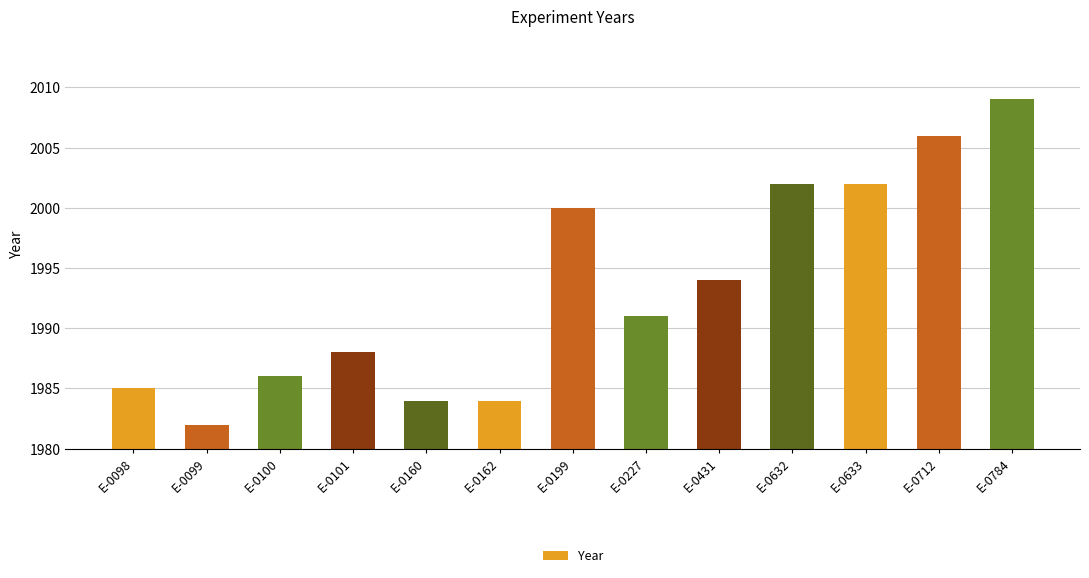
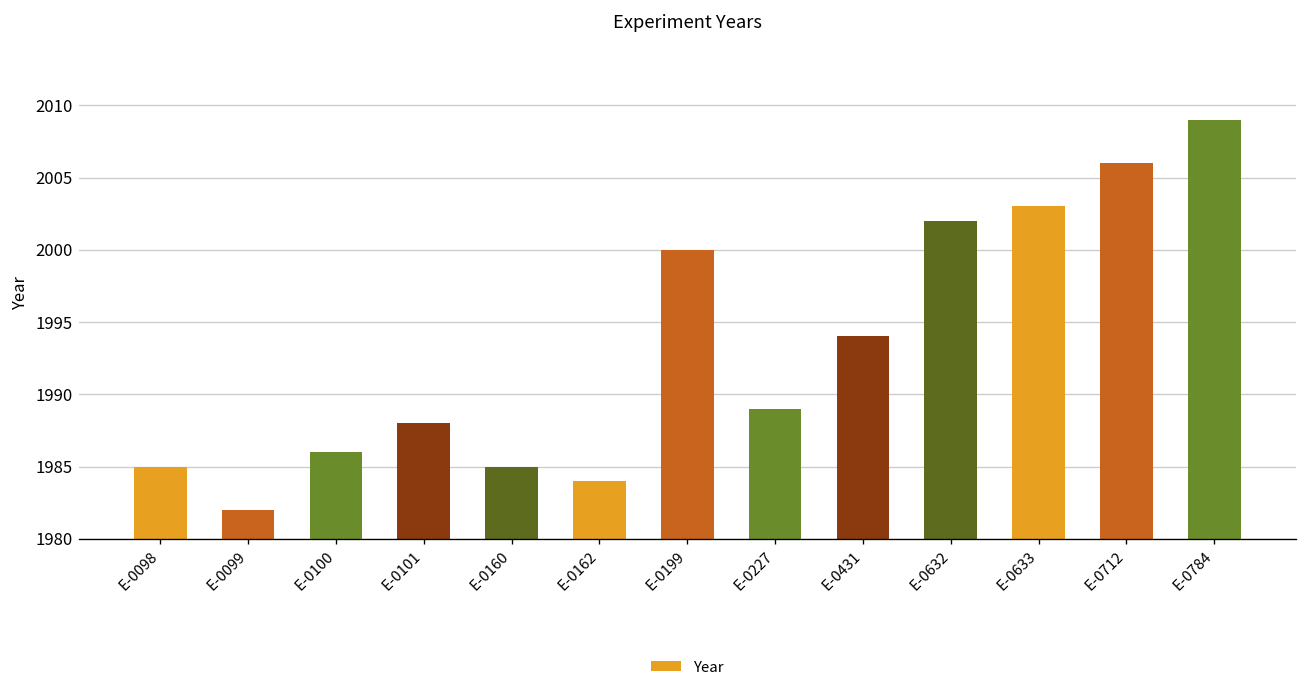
E-0160: 1984 -> 1985
E-0227: 1991 -> 1989
E-0633: 2002 -> 2003
